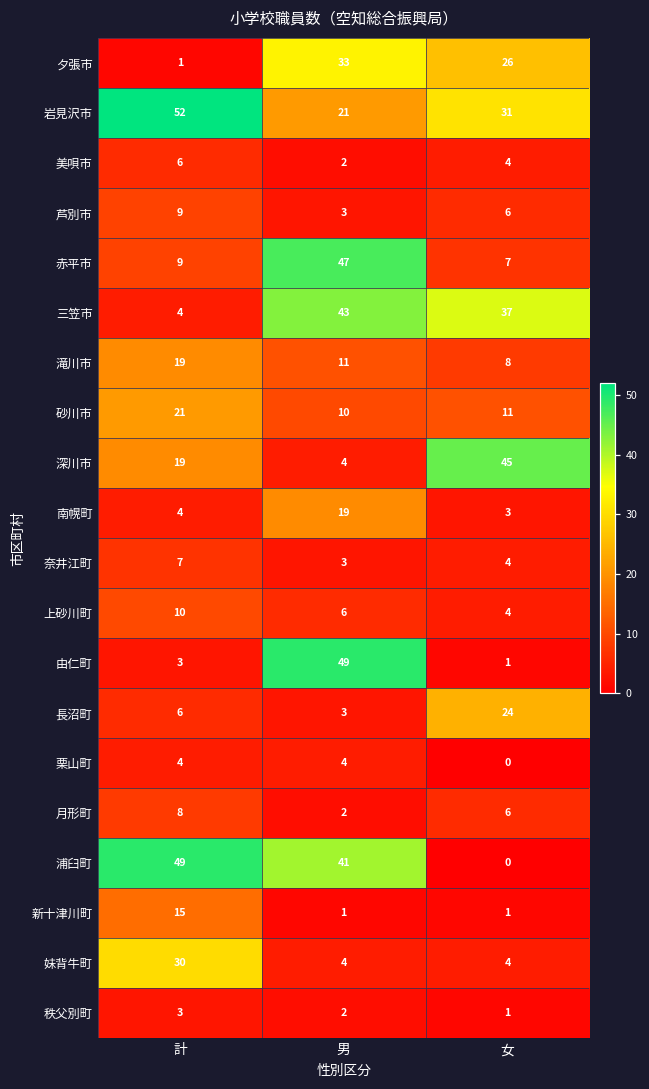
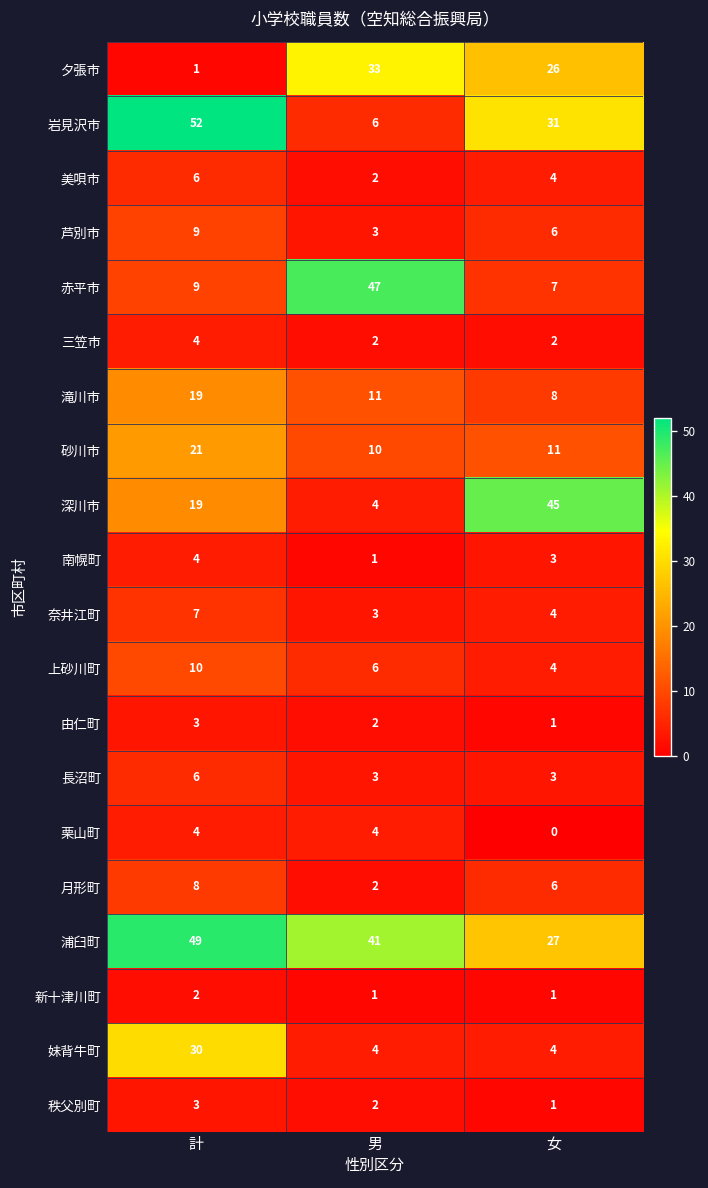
岩見沢市, 男: 21 -> 6
三笠市, 男: 43 -> 2
三笠市, 女: 37 -> 2
南幌町, 男: 19 -> 1
由仁町, 男: 49 -> 2
長沼町, 女: 24 -> 3
浦臼町, 女: 0 -> 27
新十津川町, 計: 15 -> 2
